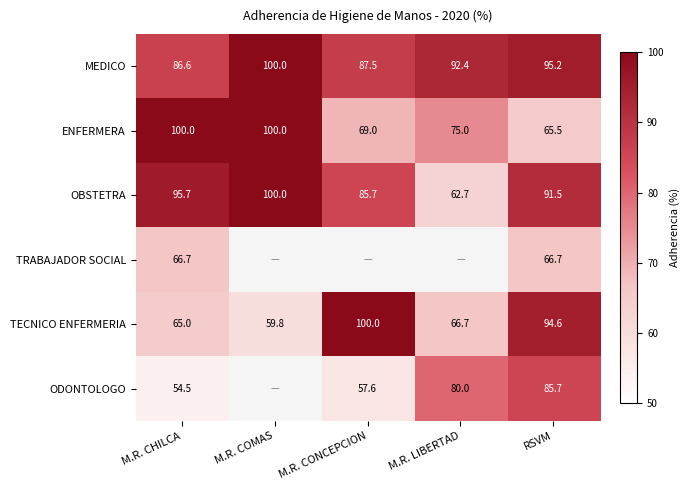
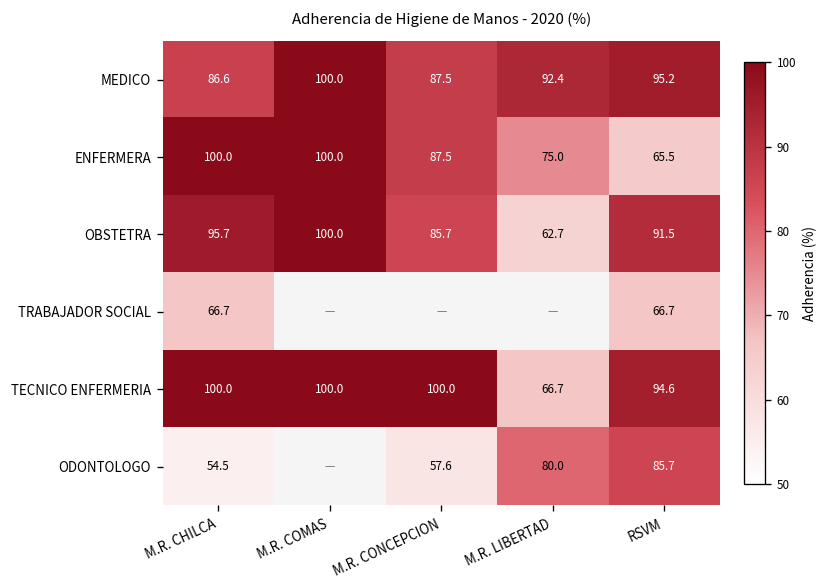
ENFERMERA, M.R. CONCEPCION: 69.0 -> 87.5
TECNICO ENFERMERIA, M.R. CHILCA: 65.0 -> 100.0
TECNICO ENFERMERIA, M.R. COMAS: 59.8 -> 100.0
